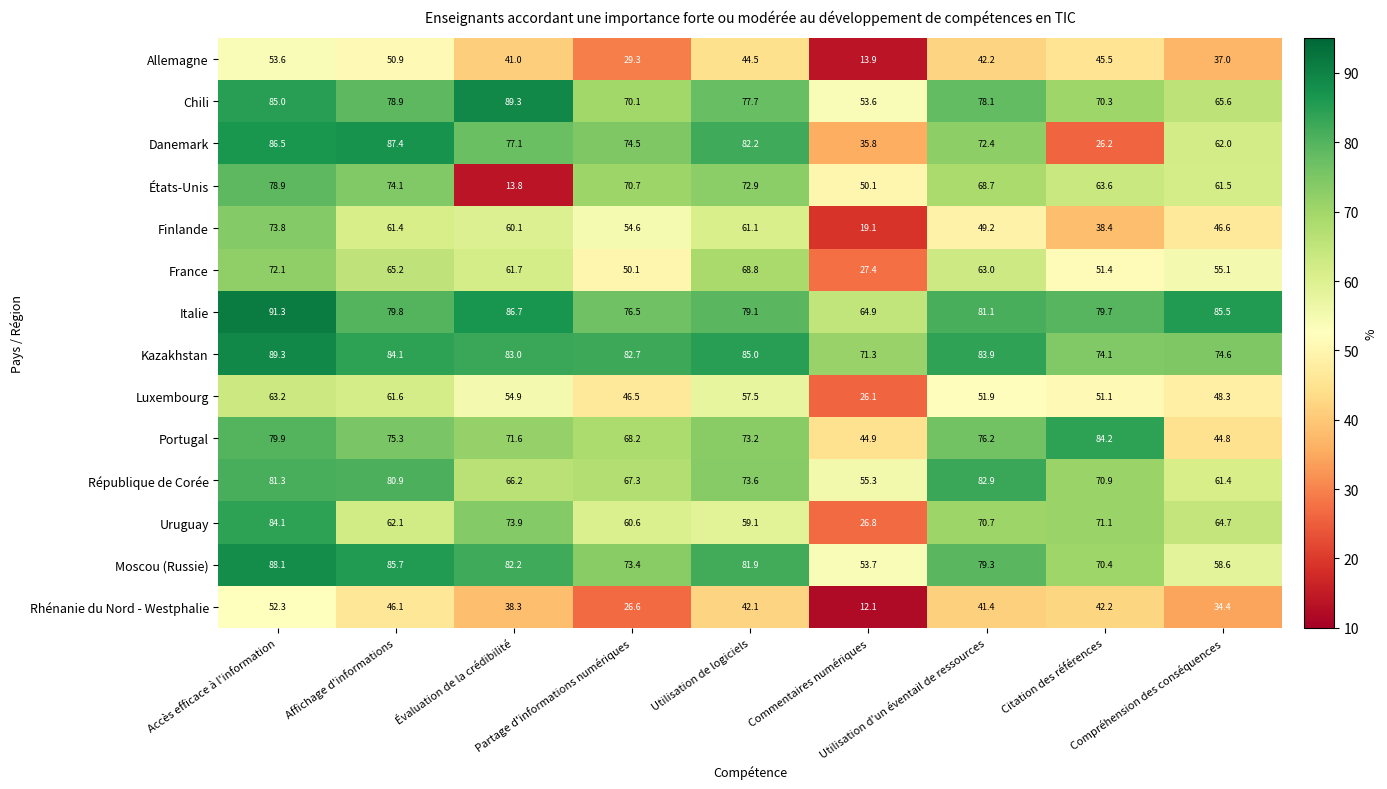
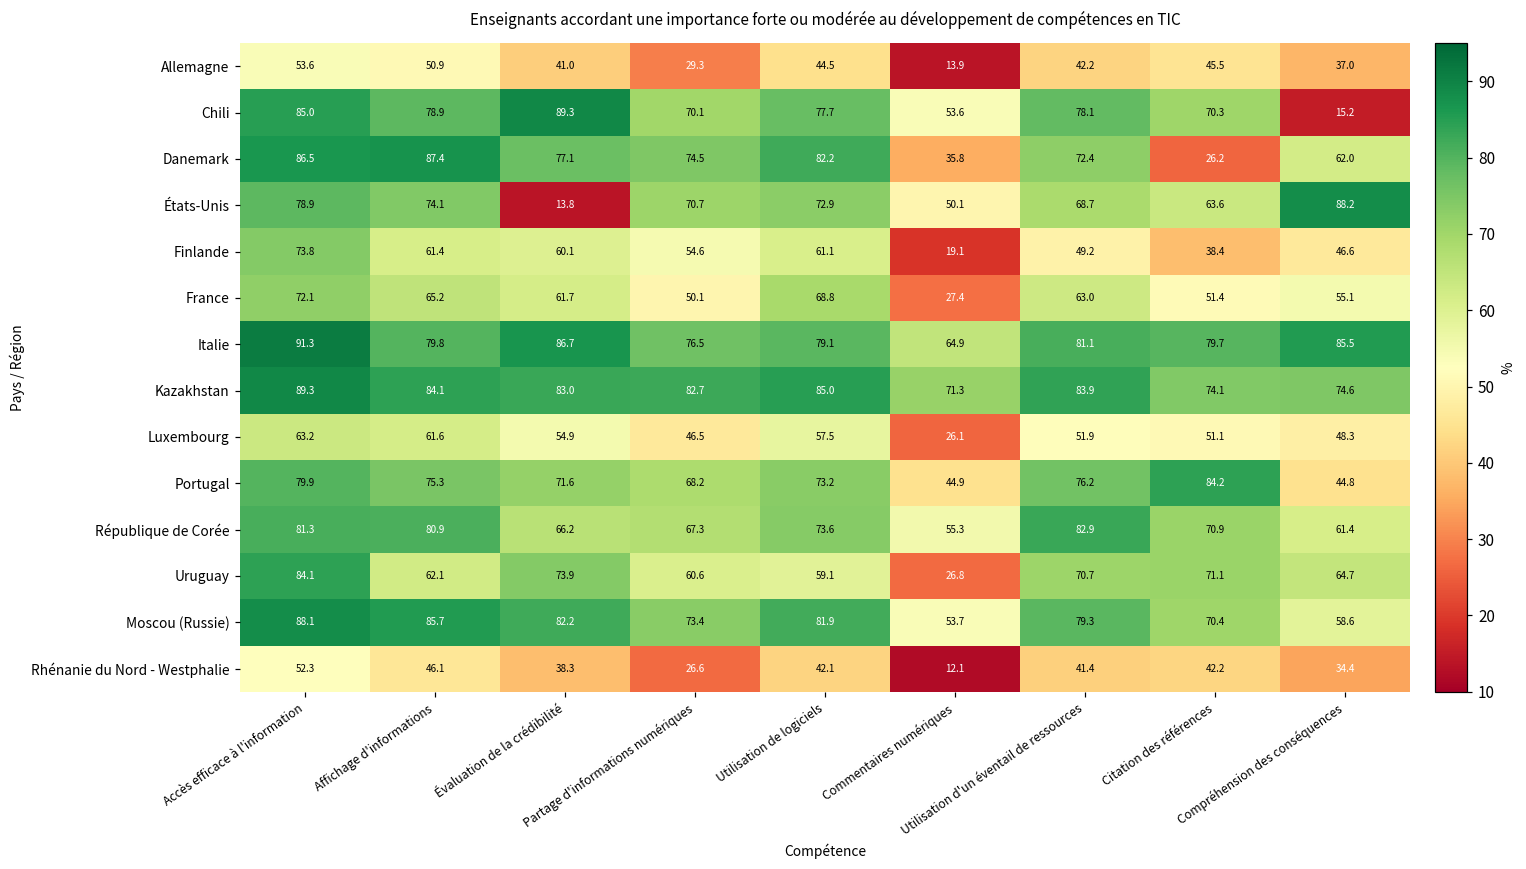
Chili, Compréhension des conséquences: 65.6 -> 15.2
États-Unis, Compréhension des conséquences: 61.5 -> 88.2
